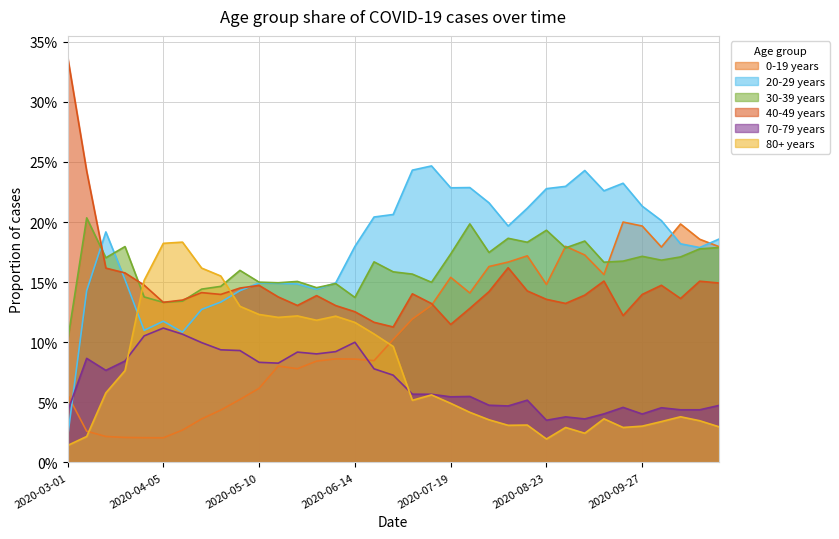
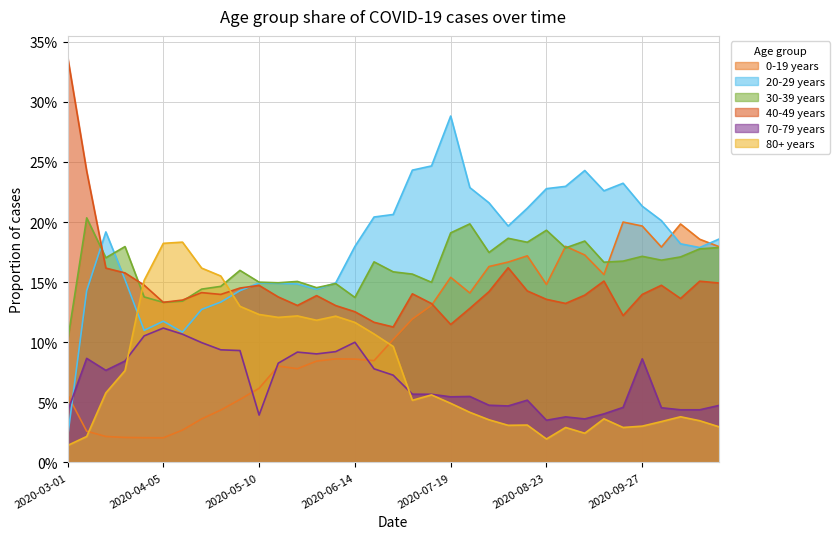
70-79 years, 2020-05-10: 8.3% -> 3.9%
20-29 years, 2020-07-19: 22.9% -> 28.8%
30-39 years, 2020-07-19: 17.3% -> 19.1%
70-79 years, 2020-09-27: 4.0% -> 8.6%
